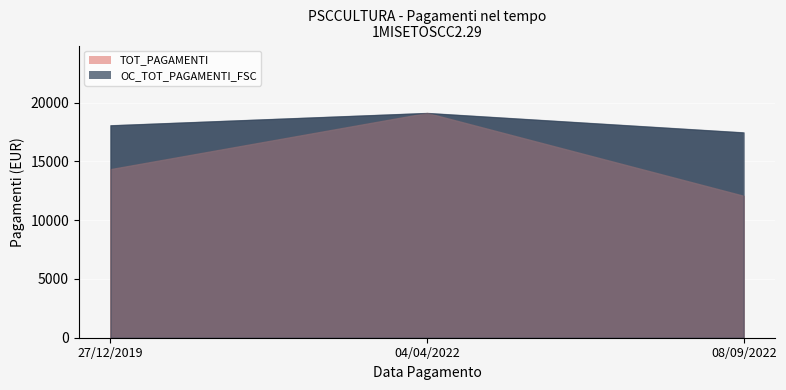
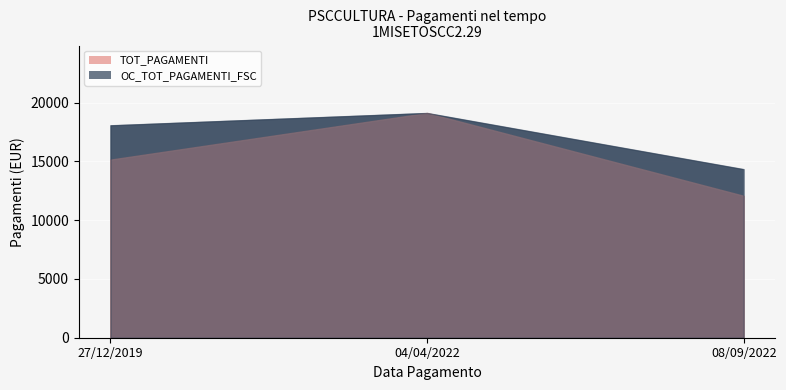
TOT_PAGAMENTI, 27/12/2019: 14300 -> 15100
OC_TOT_PAGAMENTI_FSC, 08/09/2022: 17500 -> 14300
